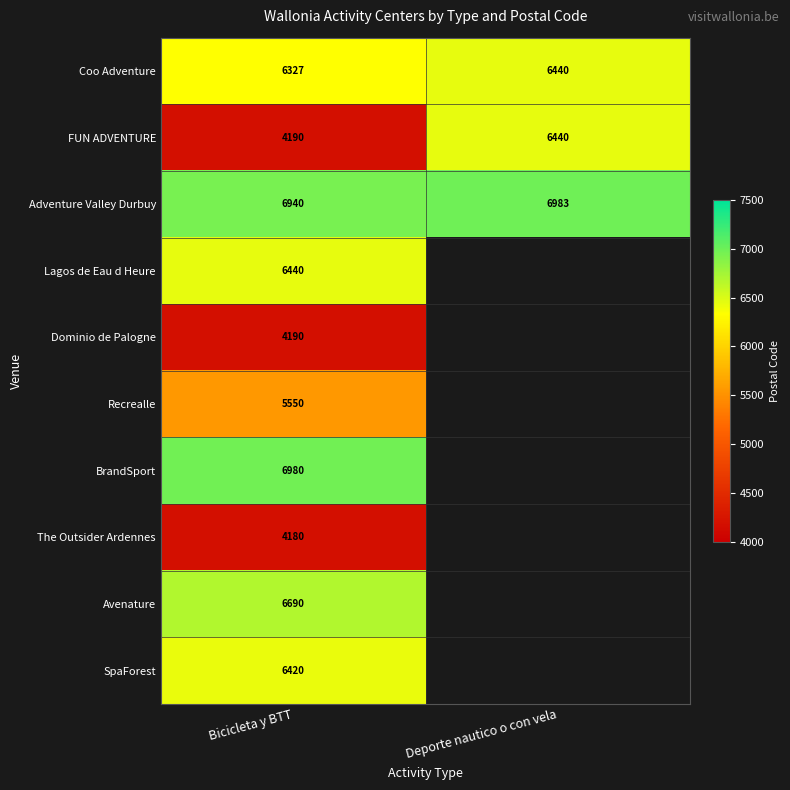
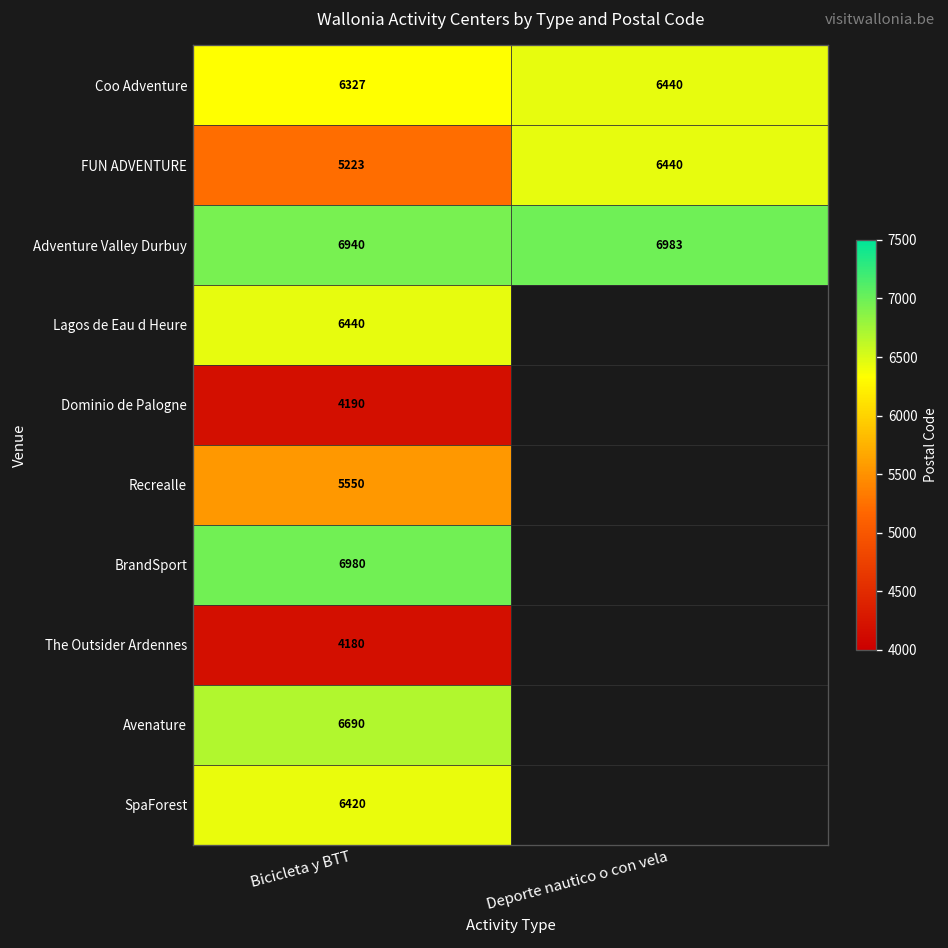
FUN ADVENTURE, Bicicleta y BTT: 4190 -> 5223
